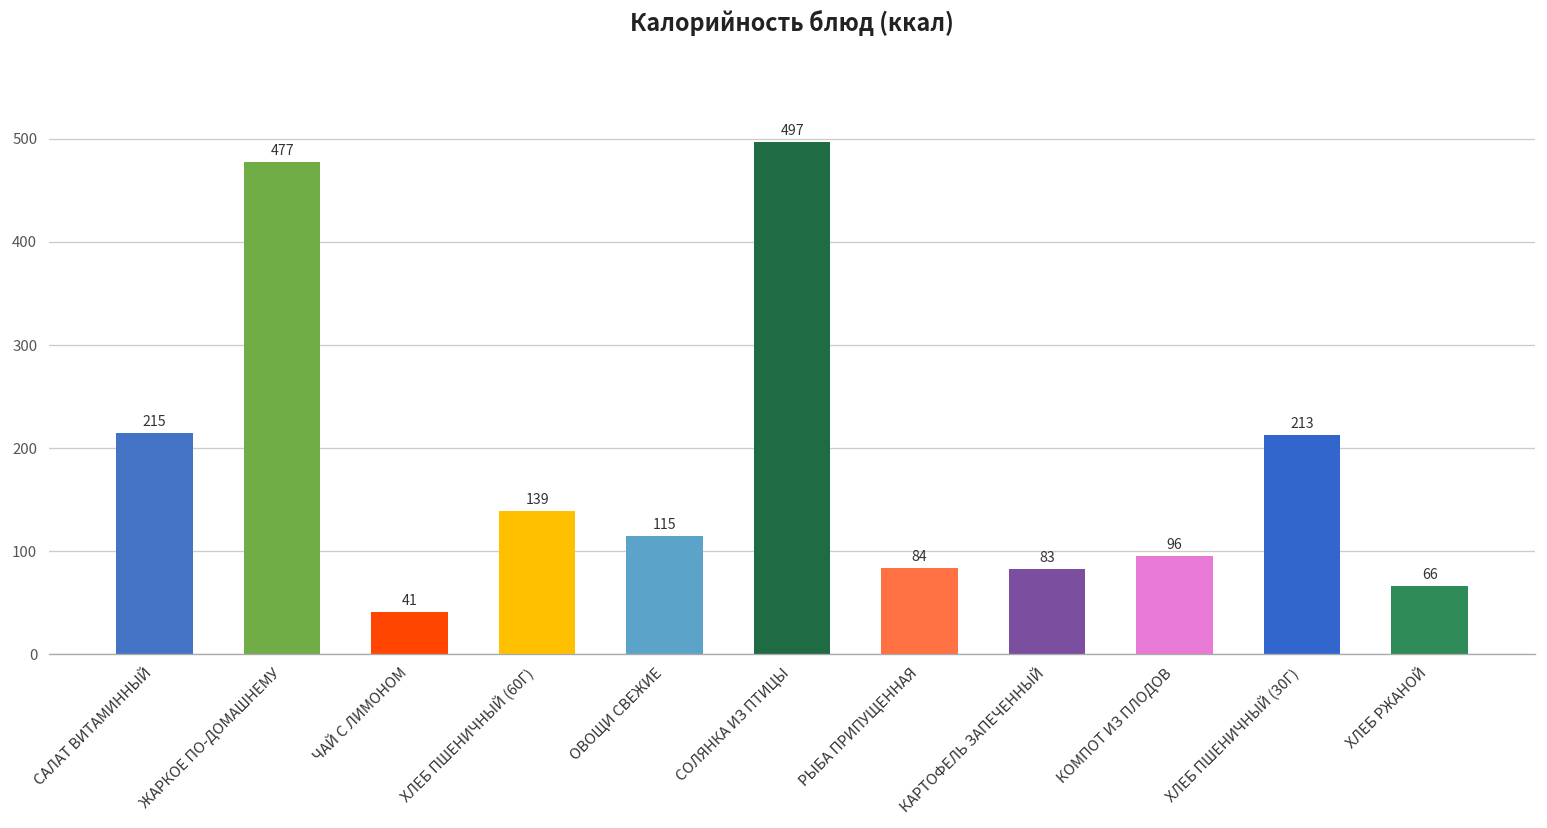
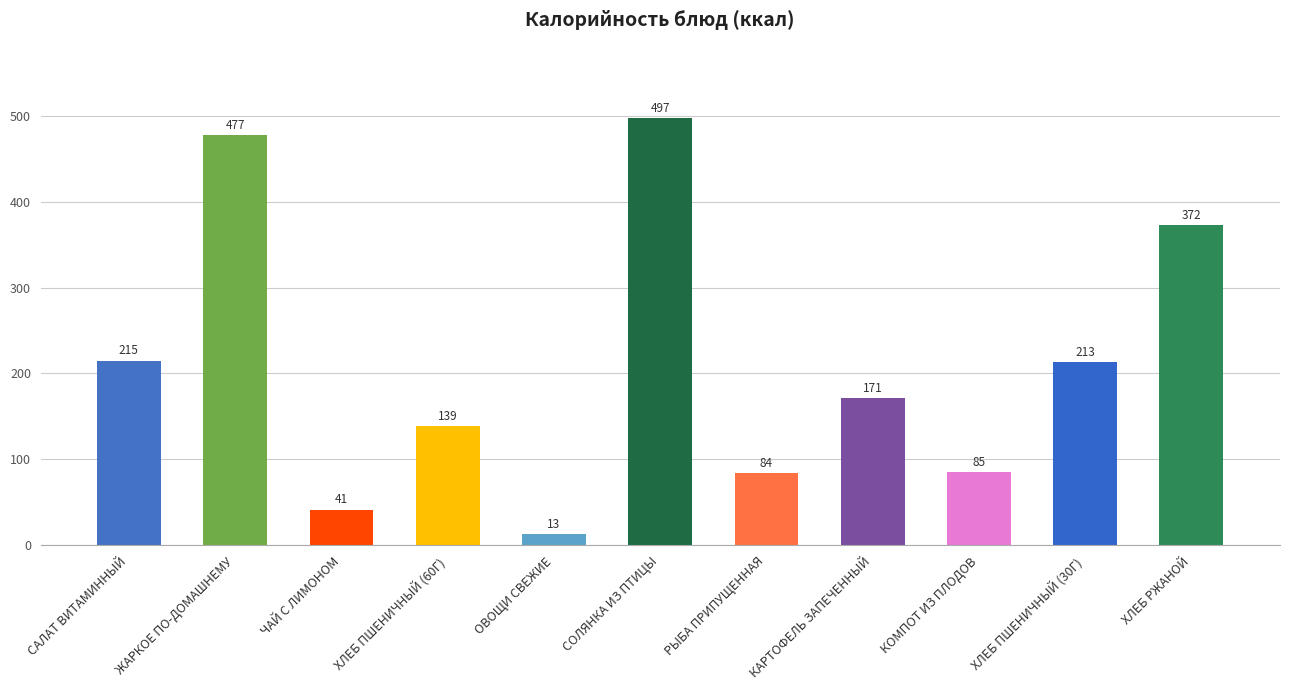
ОВОЩИ СВЕЖИЕ: 115 -> 13
КАРТОФЕЛЬ ЗАПЕЧЕННЫЙ: 83 -> 171
КОМПОТ ИЗ ПЛОДОВ: 96 -> 85
ХЛЕБ РЖАНОЙ: 66 -> 372
